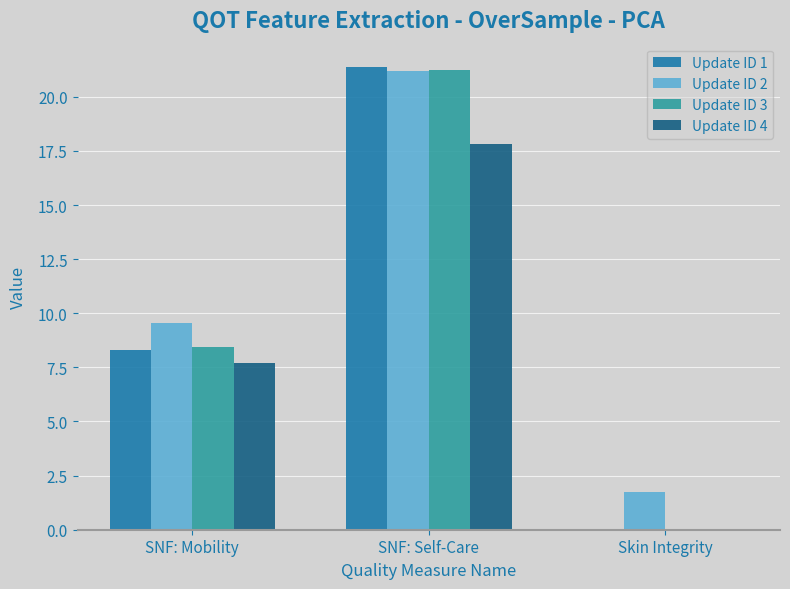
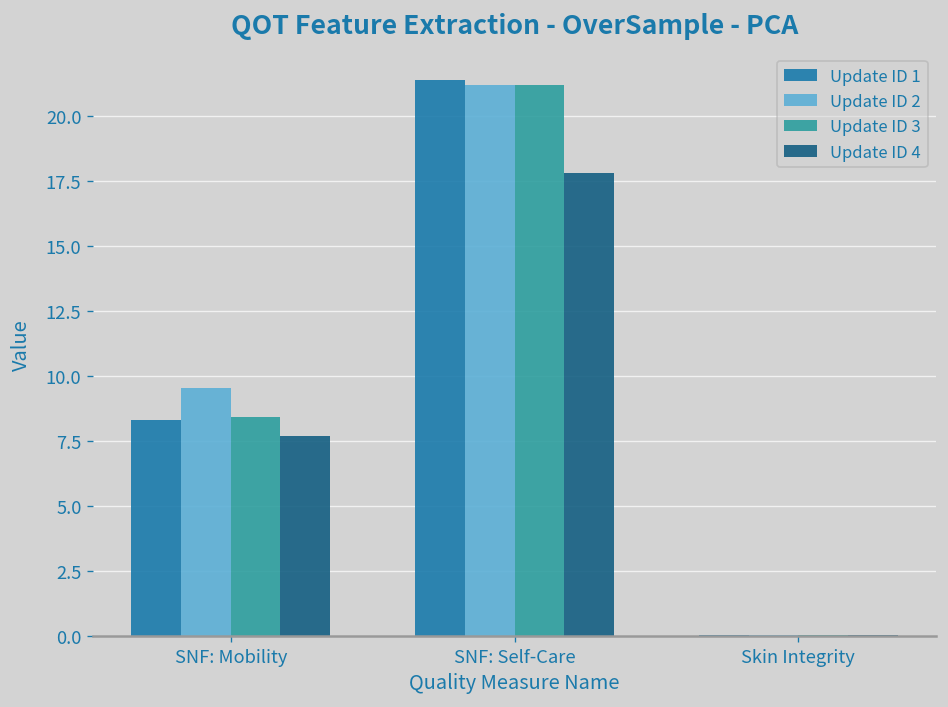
Update ID 2, Skin Integrity: 1.8 -> 0.0
